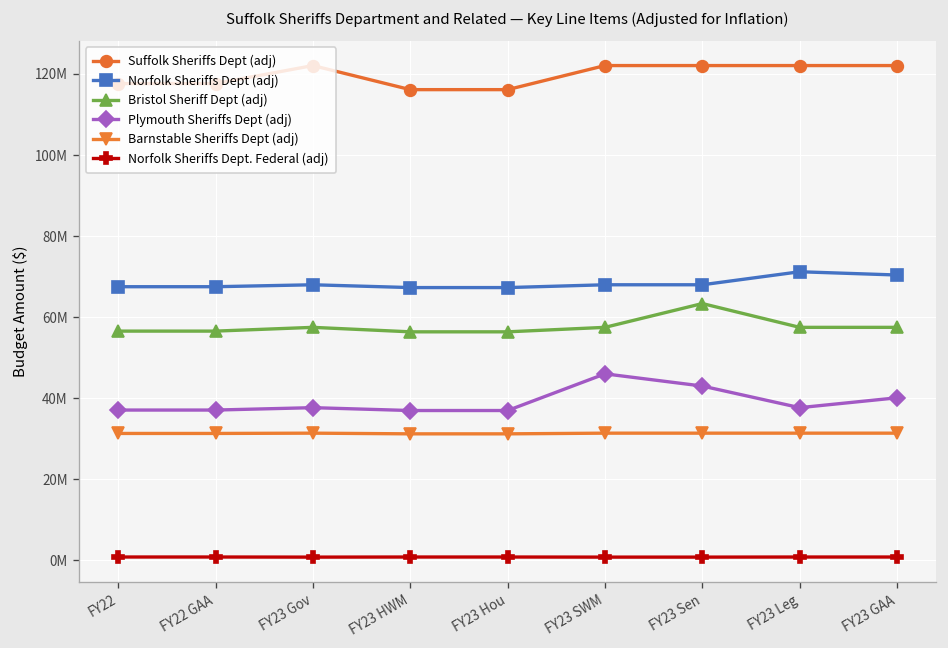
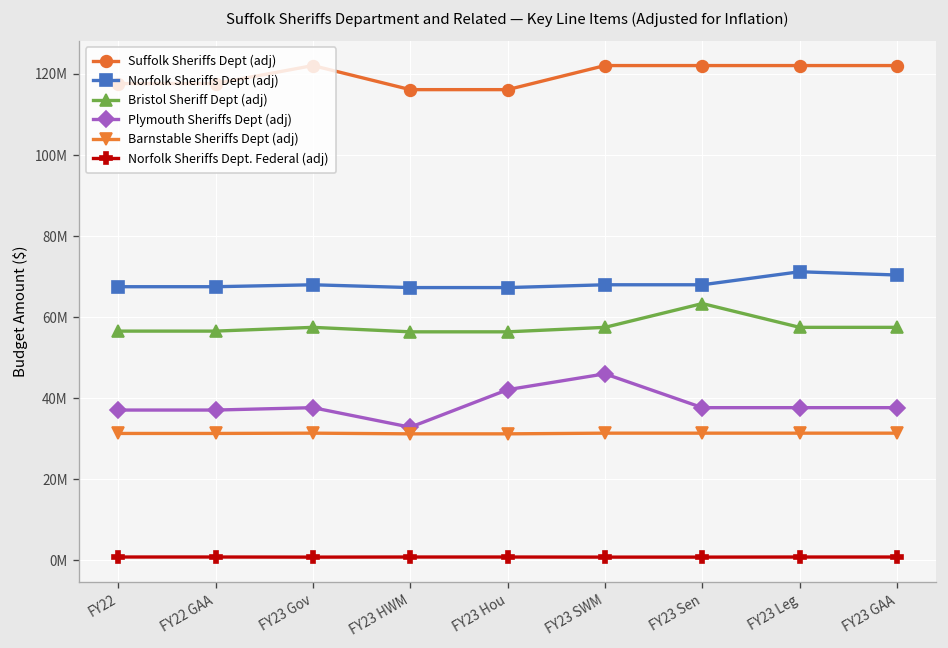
Plymouth Sheriffs Dept (adj), FY23 HWM: 37000000 -> 33000000
Plymouth Sheriffs Dept (adj), FY23 Hou: 37000000 -> 42000000
Plymouth Sheriffs Dept (adj), FY23 Sen: 43000000 -> 38000000
Plymouth Sheriffs Dept (adj), FY23 GAA: 40000000 -> 38000000
